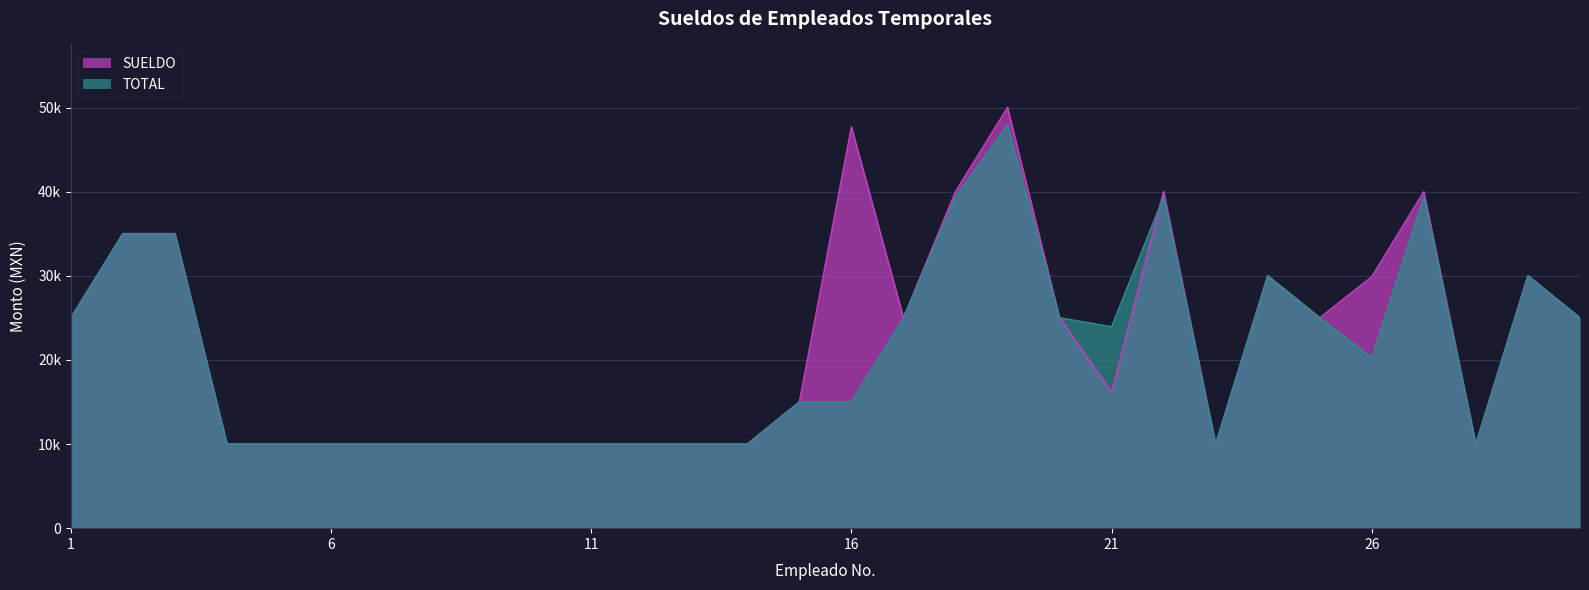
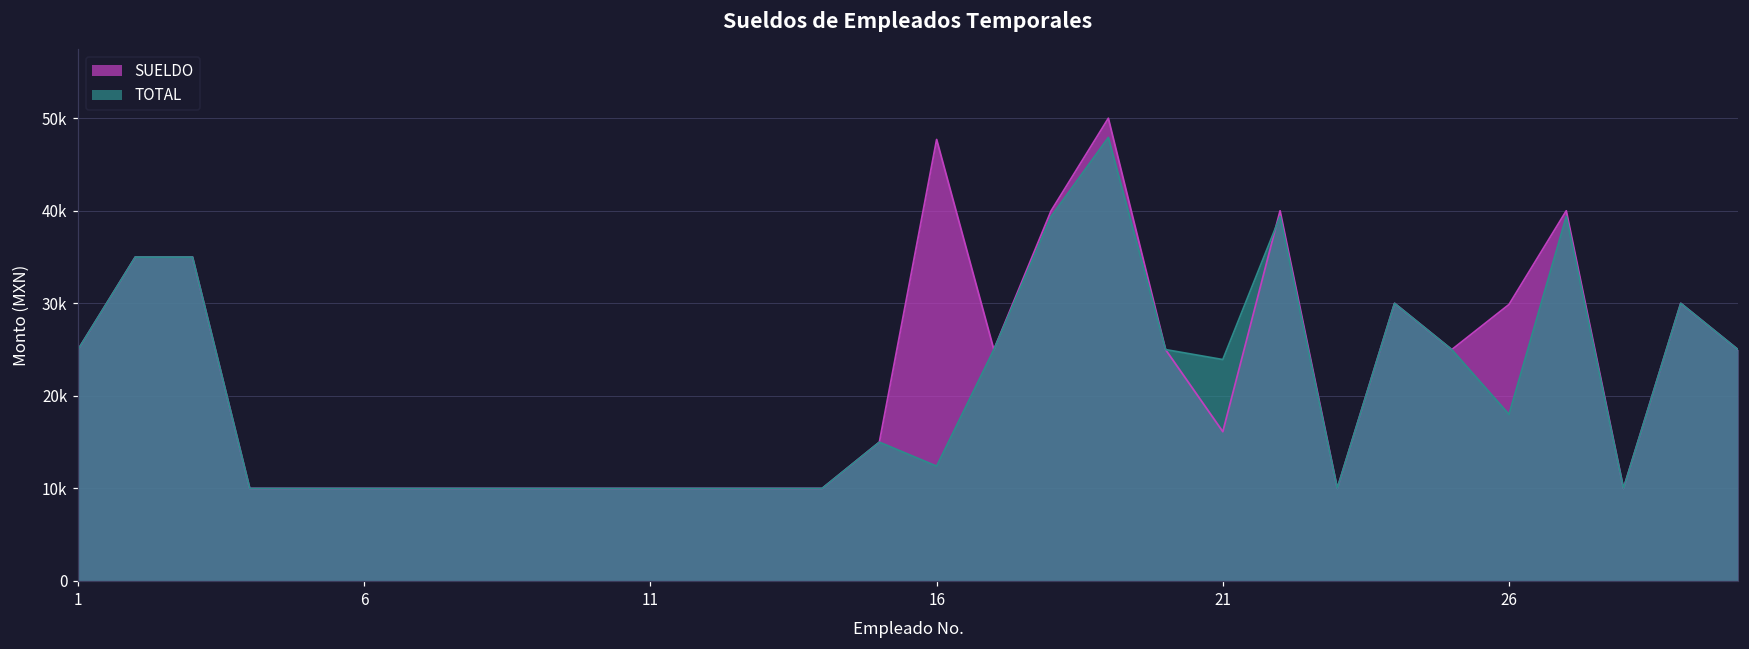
TOTAL, 16: 15000 -> 12000
TOTAL, 26: 20000 -> 18000
